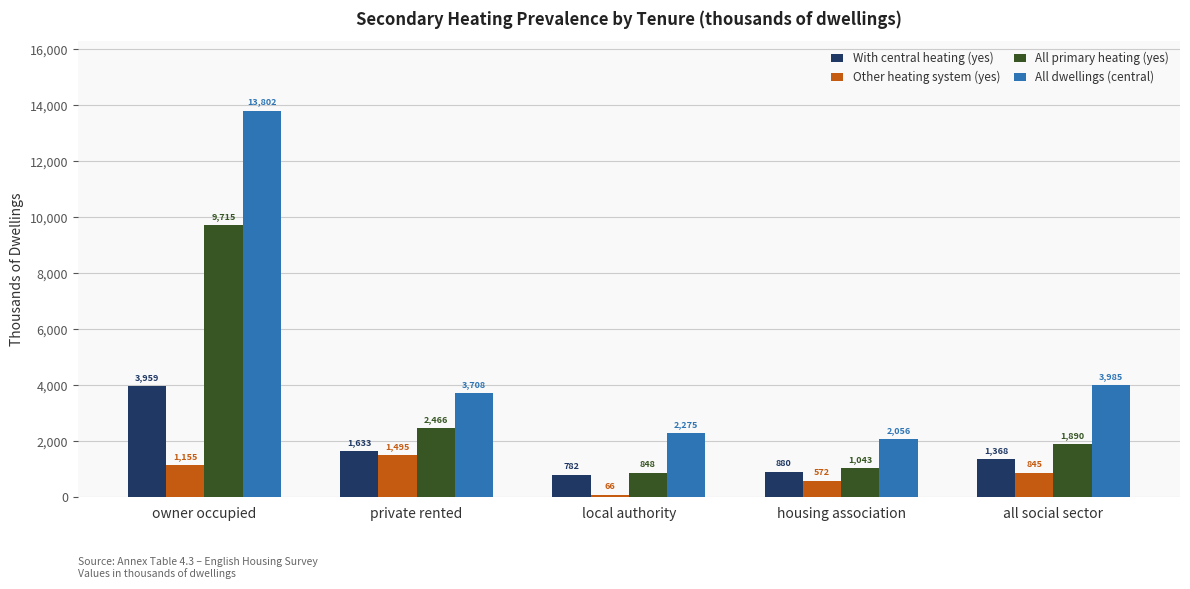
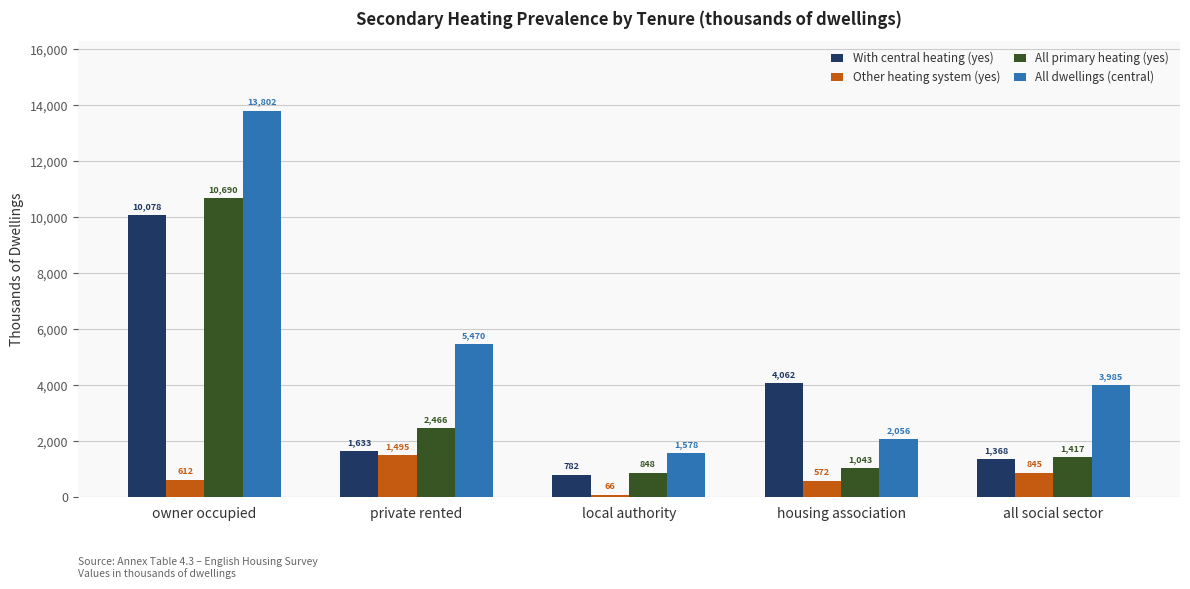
With central heating (yes), owner occupied: 3,959 -> 10,078
Other heating system (yes), owner occupied: 1,155 -> 612
All primary heating (yes), owner occupied: 9,715 -> 10,690
All dwellings (central), private rented: 3,708 -> 5,470
All dwellings (central), local authority: 2,275 -> 1,578
With central heating (yes), housing association: 880 -> 4,062
All primary heating (yes), all social sector: 1,890 -> 1,417
